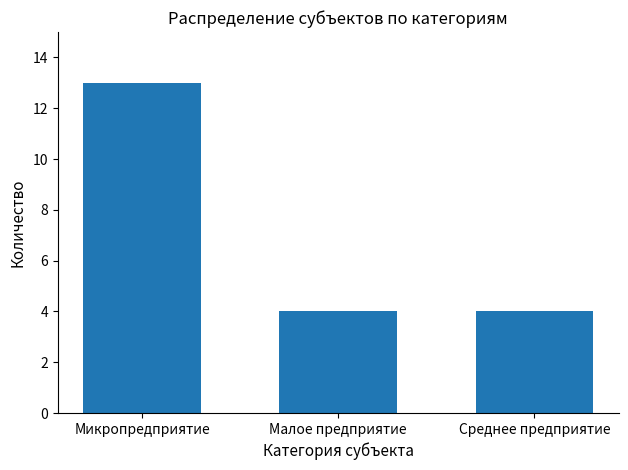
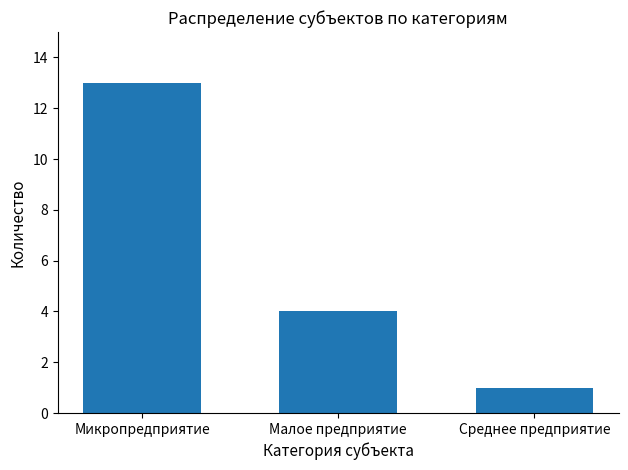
Среднее предприятие: 4 -> 1
